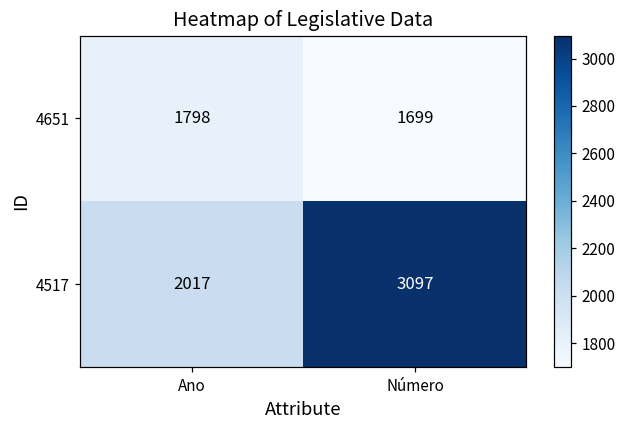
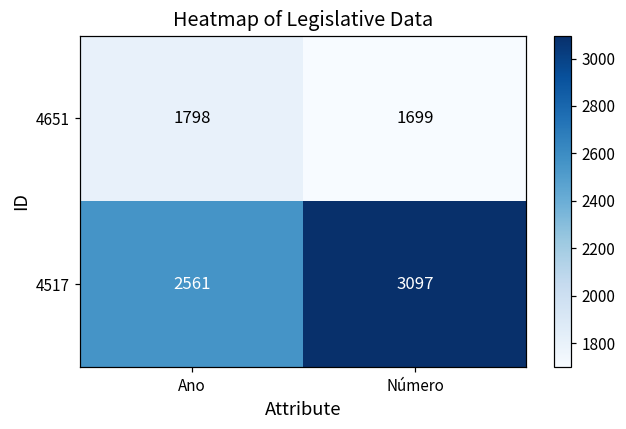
4517, Ano: 2017 -> 2561
